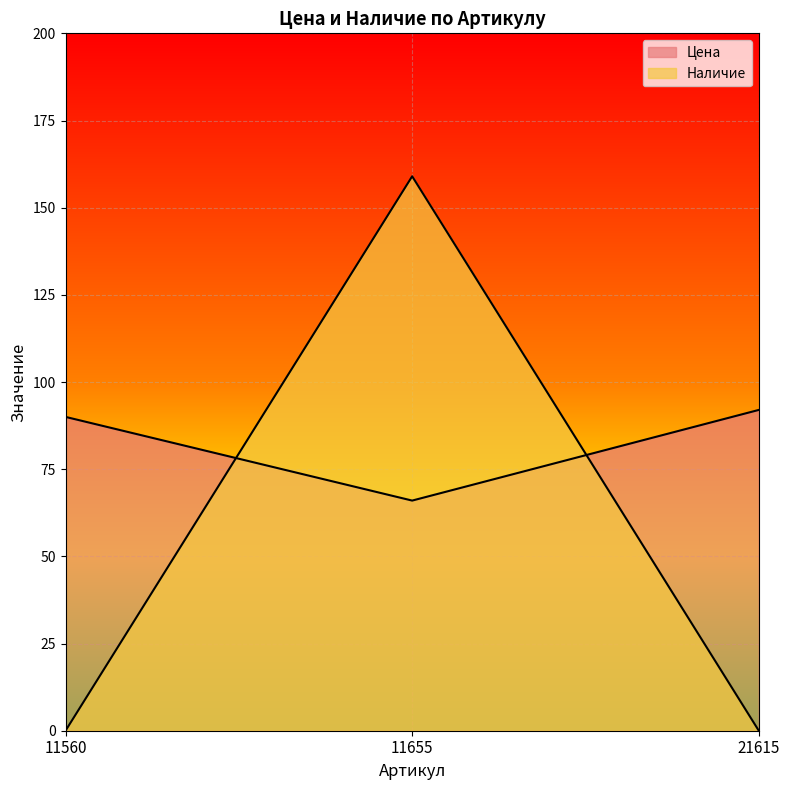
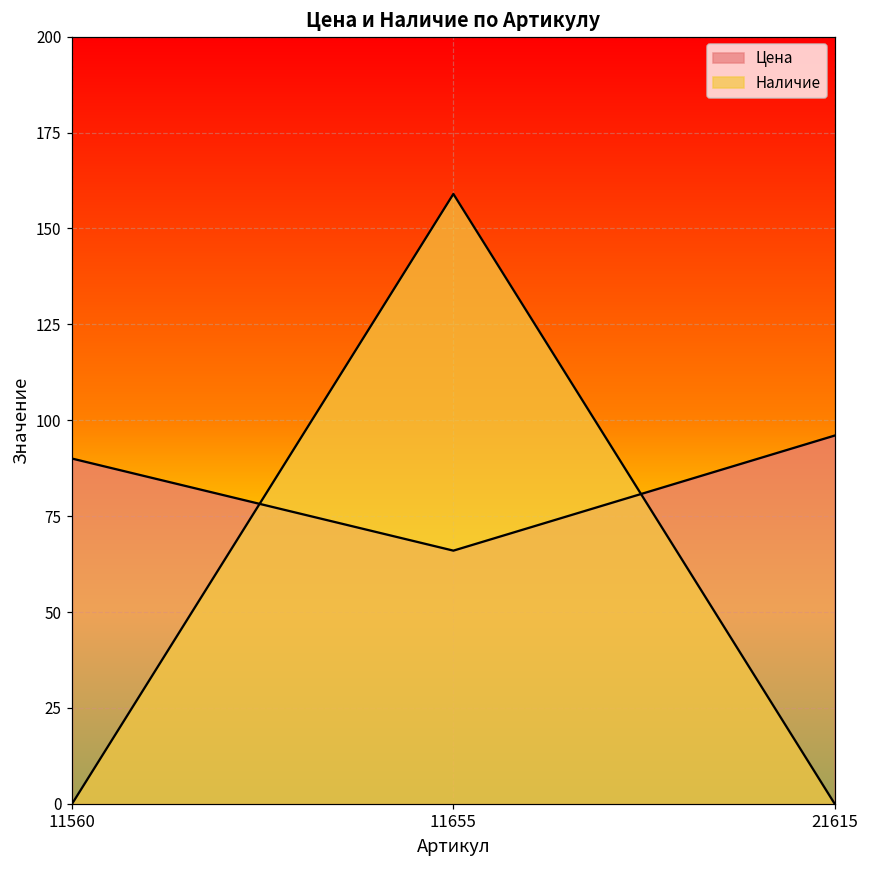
Цена, 21615: 92 -> 96
